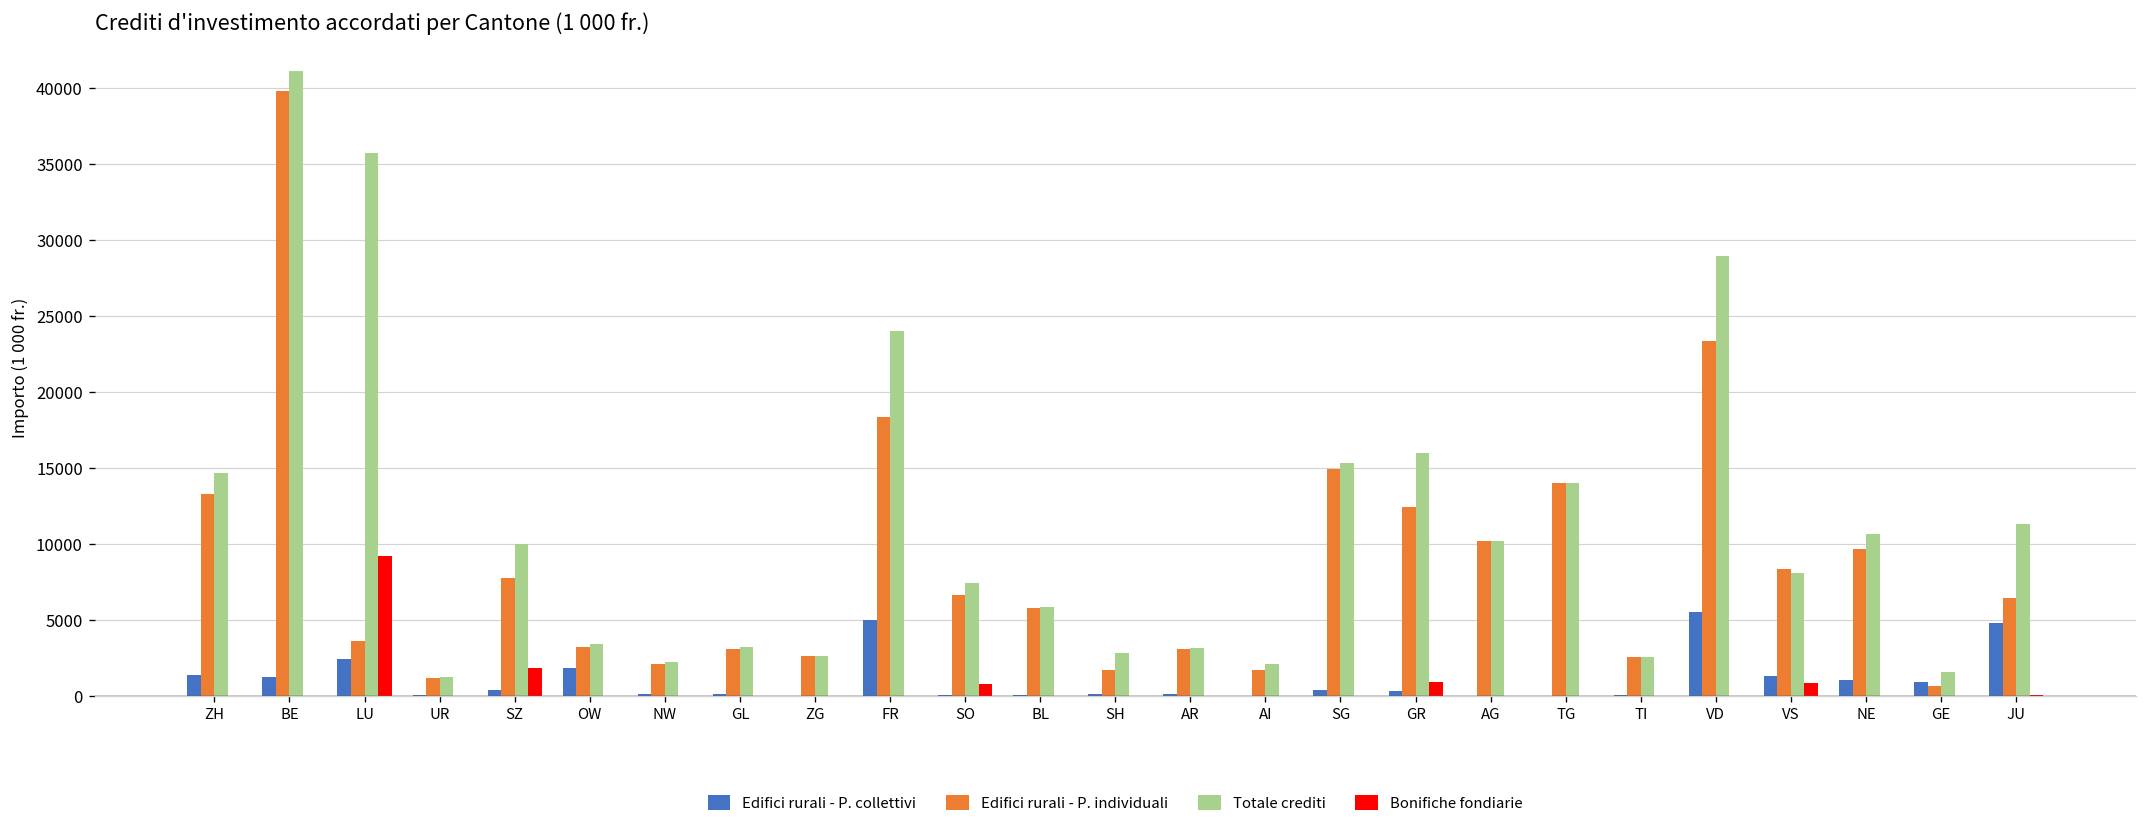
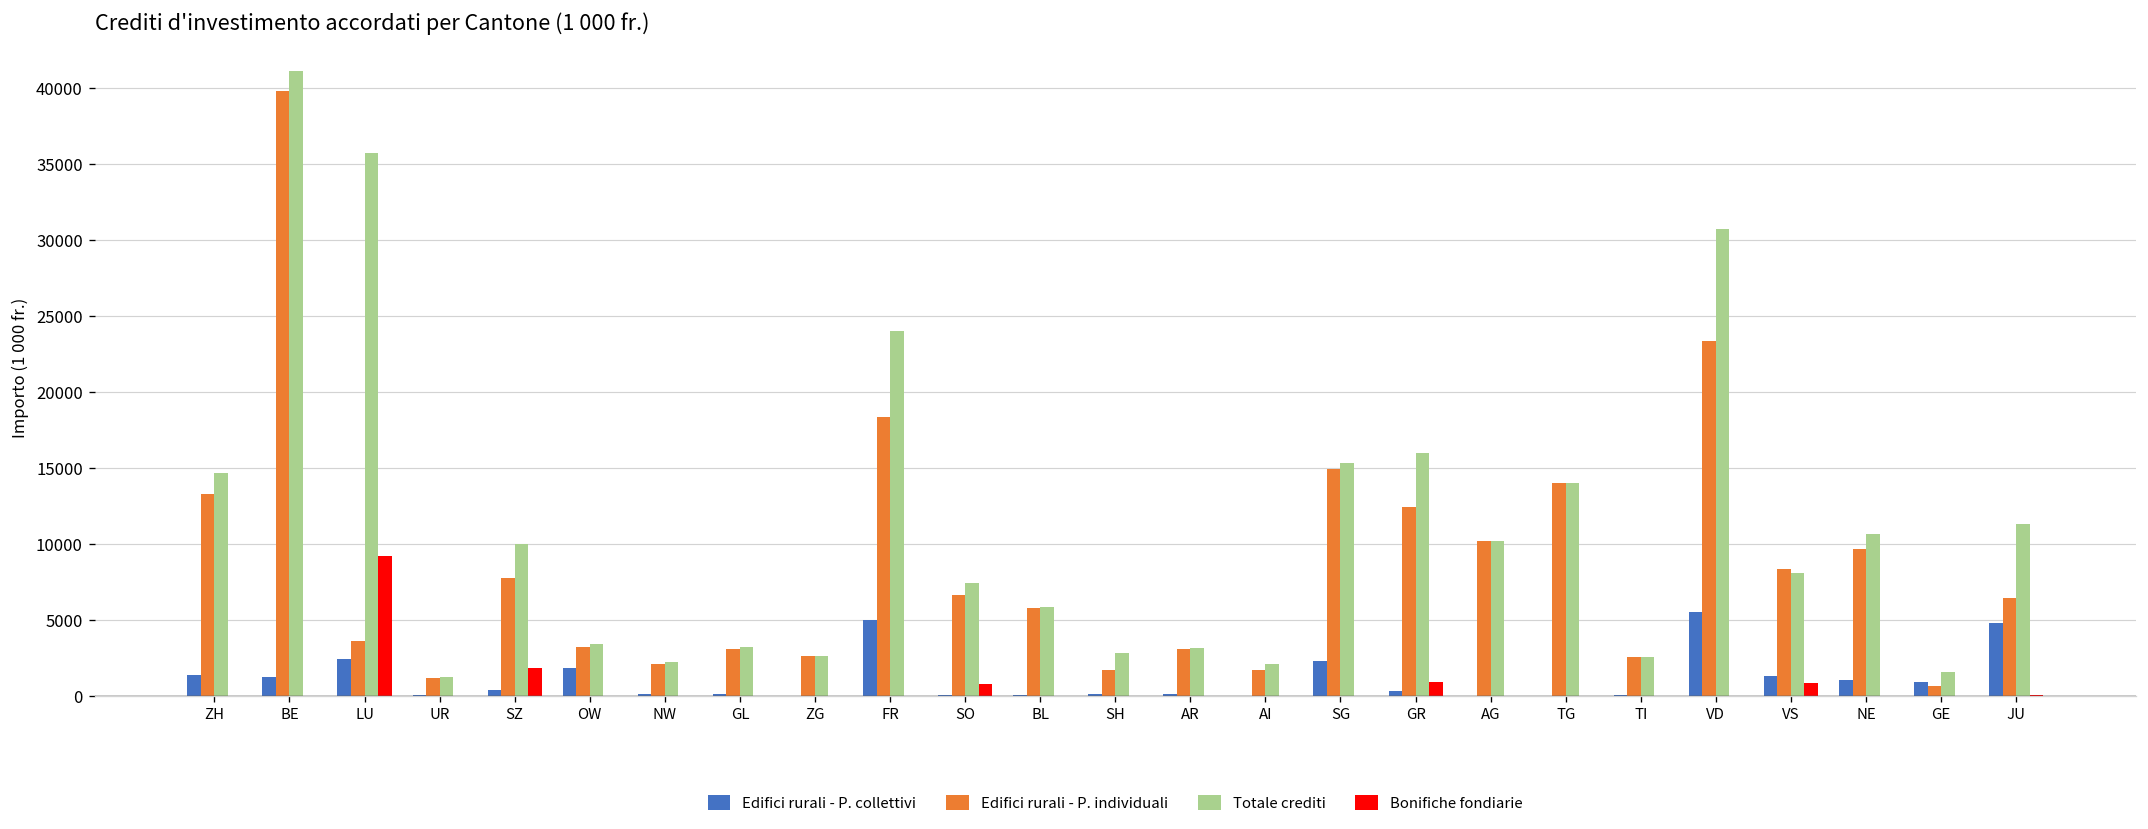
Edifici rurali - P. collettivi, SG: 400 -> 2300
Totale crediti, VD: 29000 -> 30700
